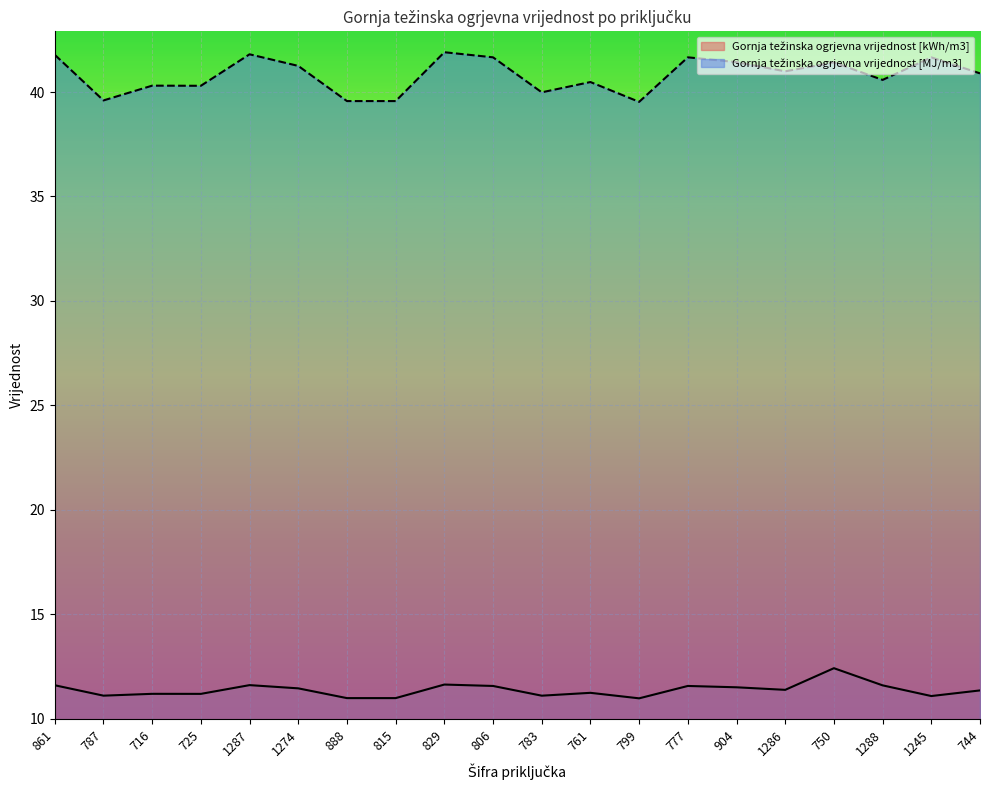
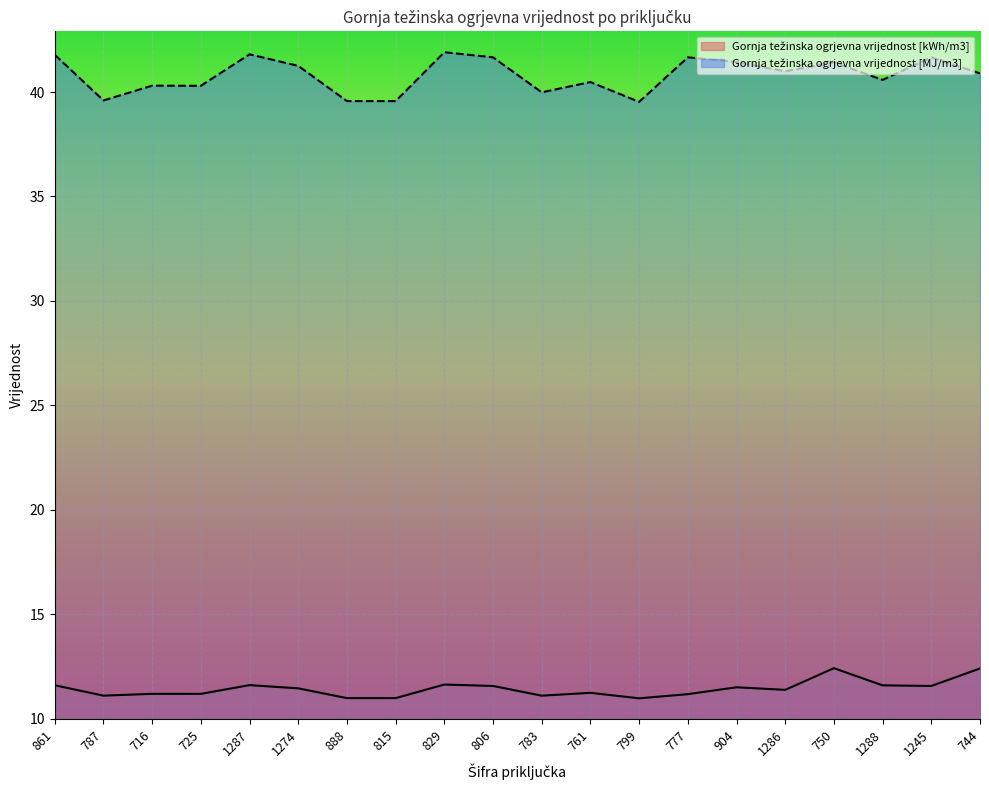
Gornja težinska ogrjevna vrijednost [kWh/m3], 777: 11.6 -> 11.2
Gornja težinska ogrjevna vrijednost [kWh/m3], 1245: 11.1 -> 11.6
Gornja težinska ogrjevna vrijednost [kWh/m3], 744: 11.4 -> 12.4
